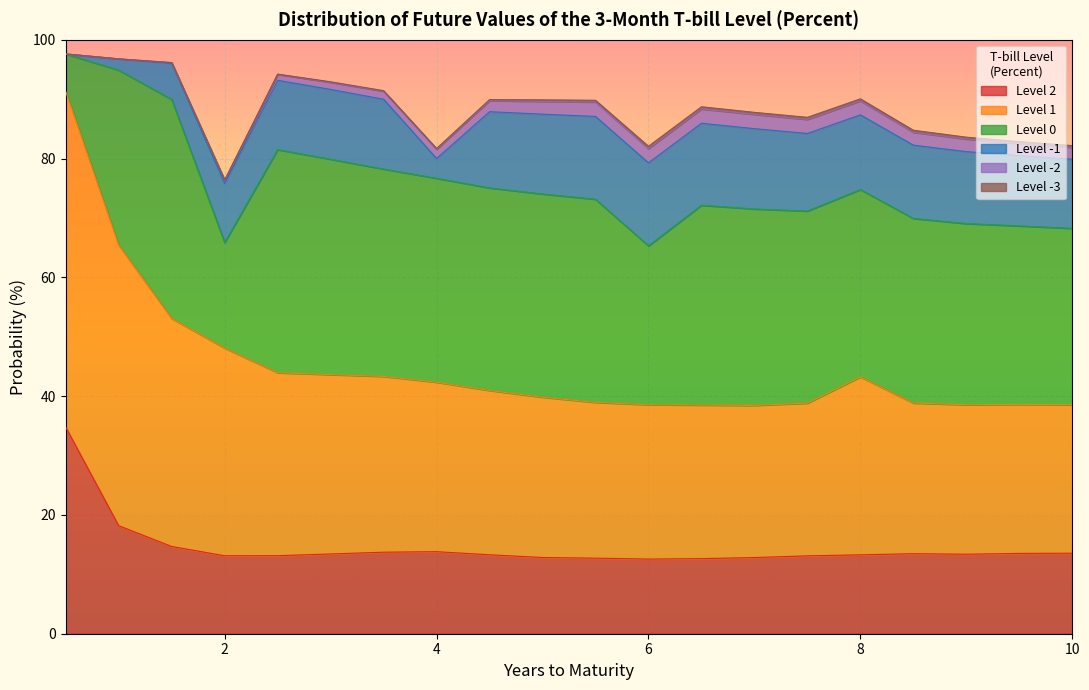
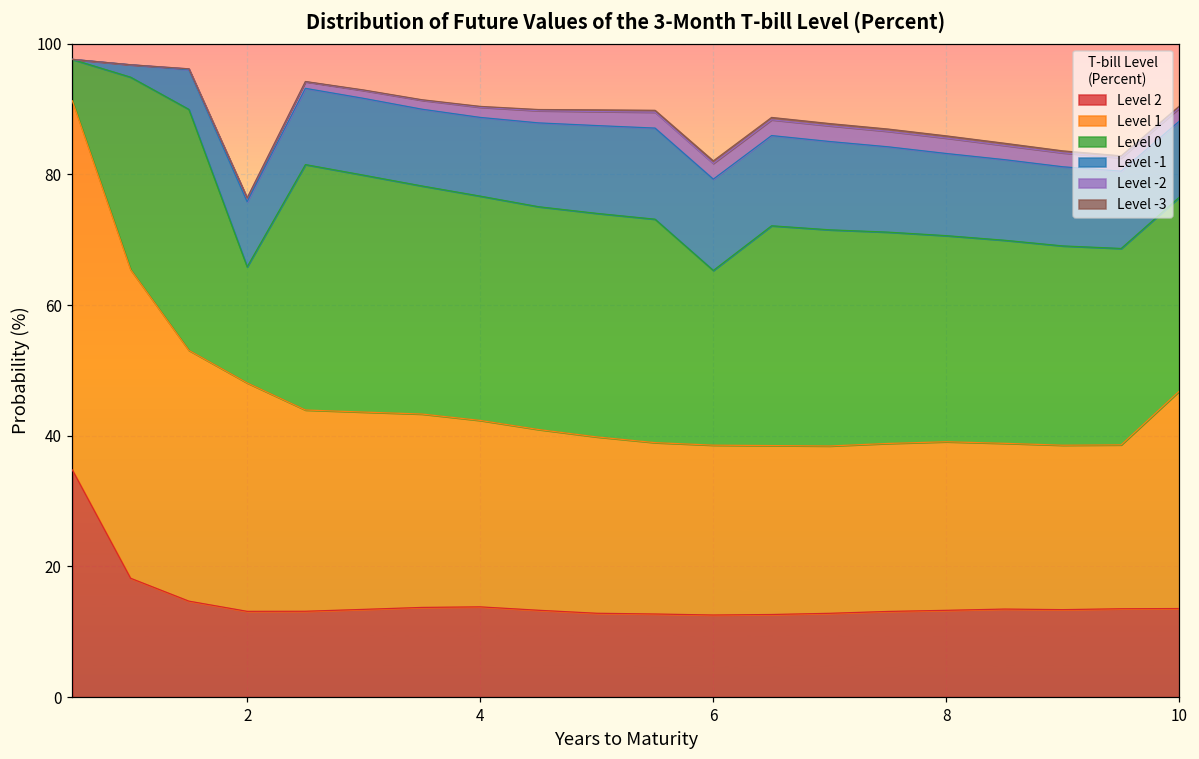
Level -1, 4: 3 -> 12
Level 1, 8: 30 -> 26
Level 1, 10: 25 -> 33
